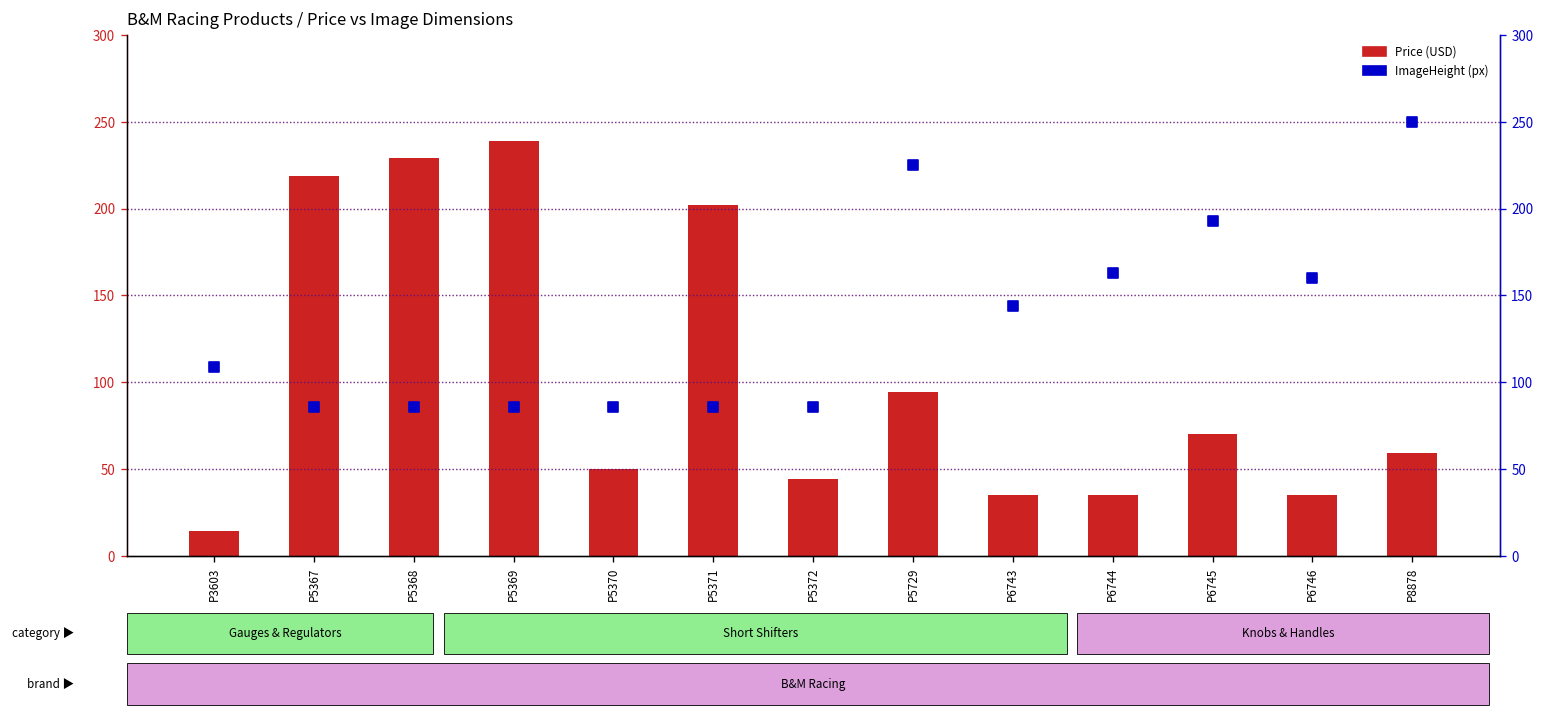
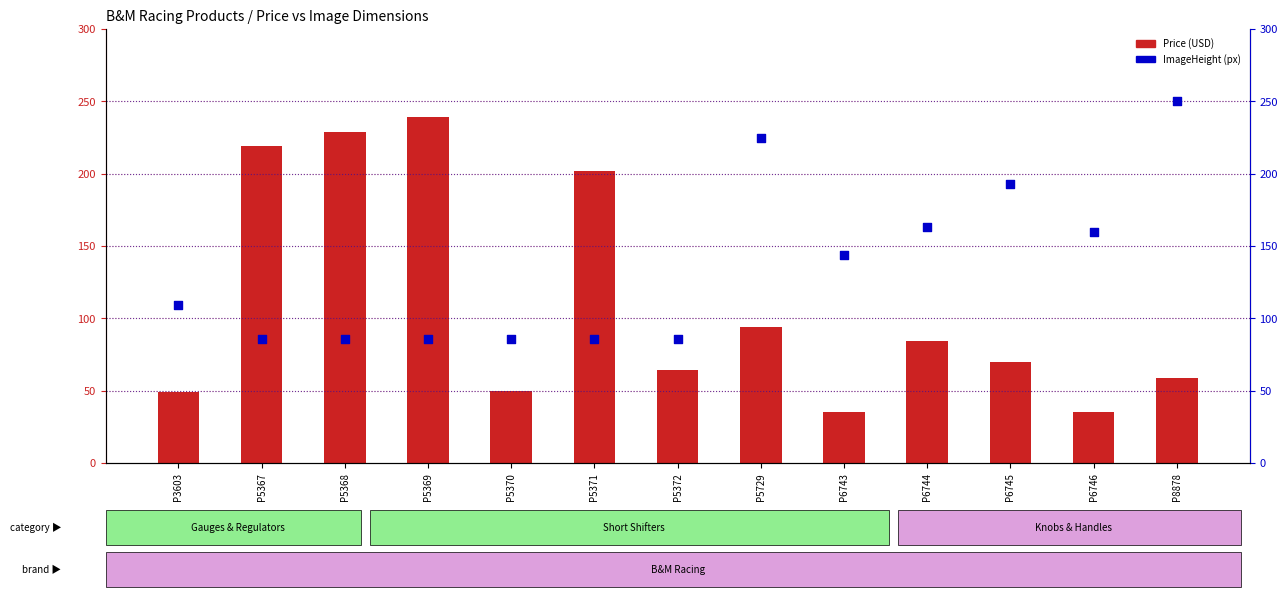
Price (USD), P3603: 14 -> 49
Price (USD), P5372: 44 -> 64
Price (USD), P6744: 35 -> 84
